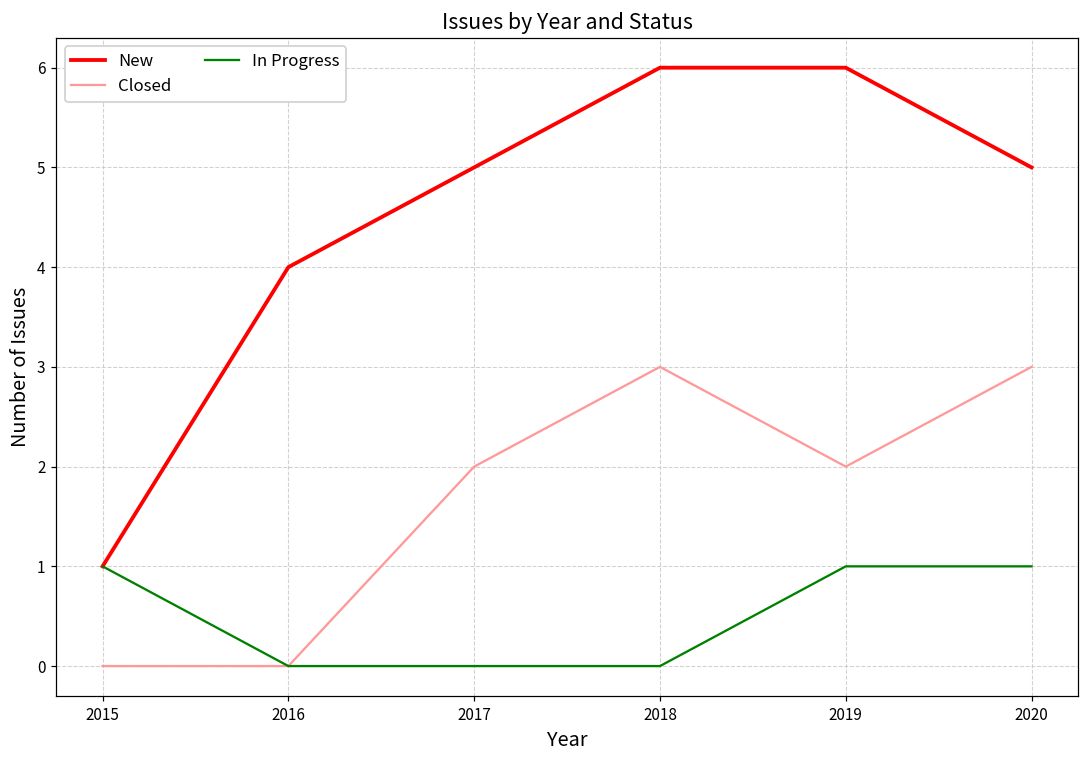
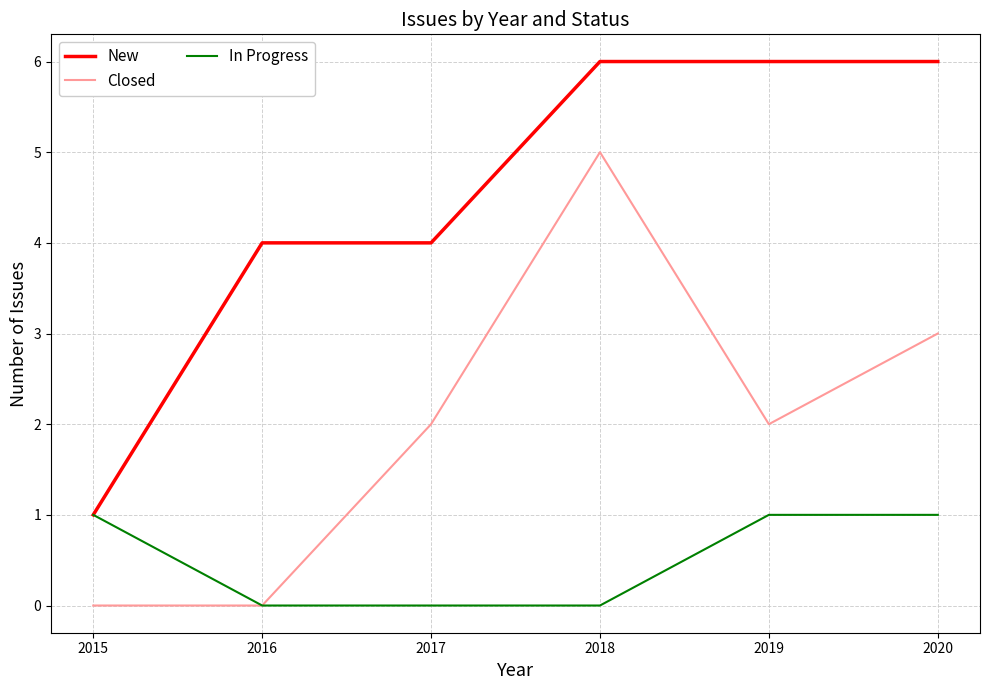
New, 2017: 5 -> 4
Closed, 2018: 3 -> 5
New, 2020: 5 -> 6
